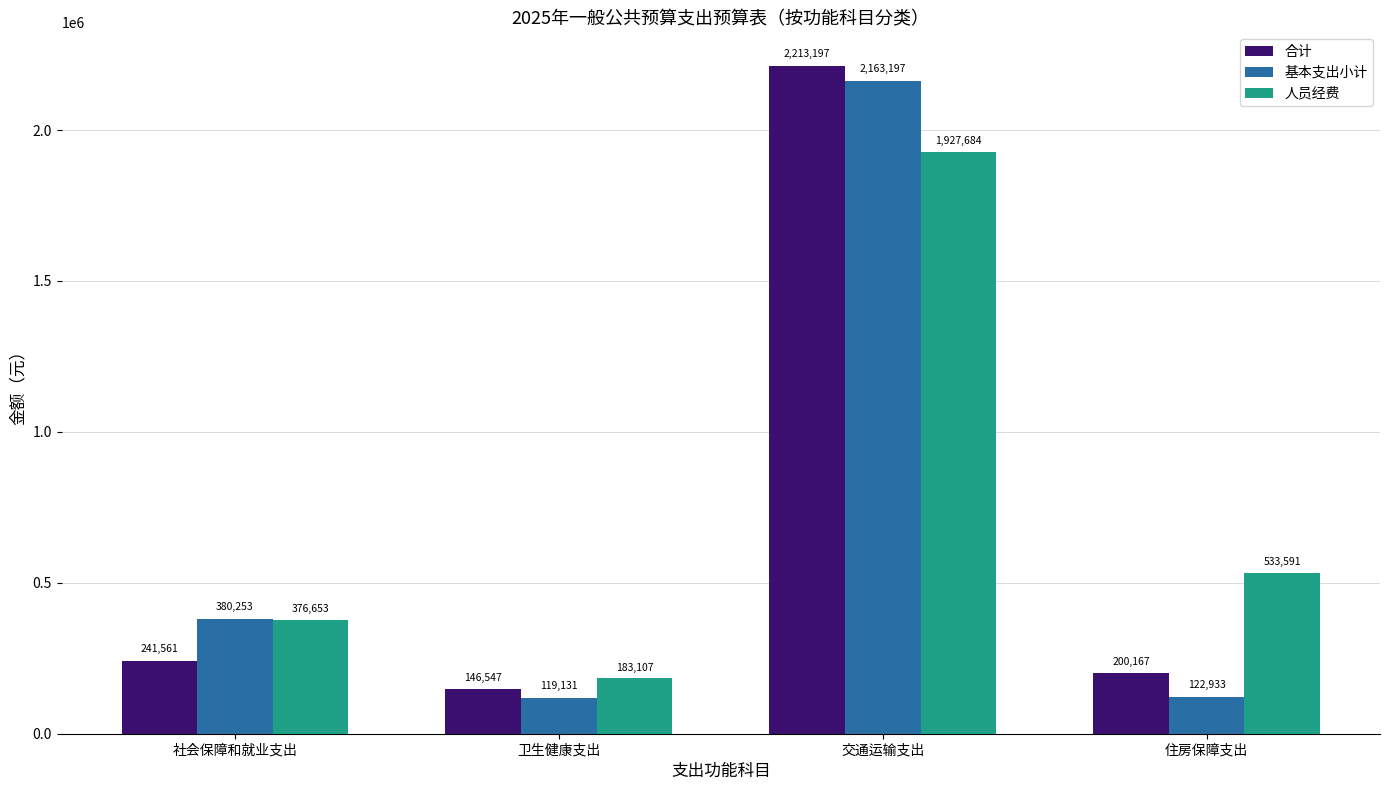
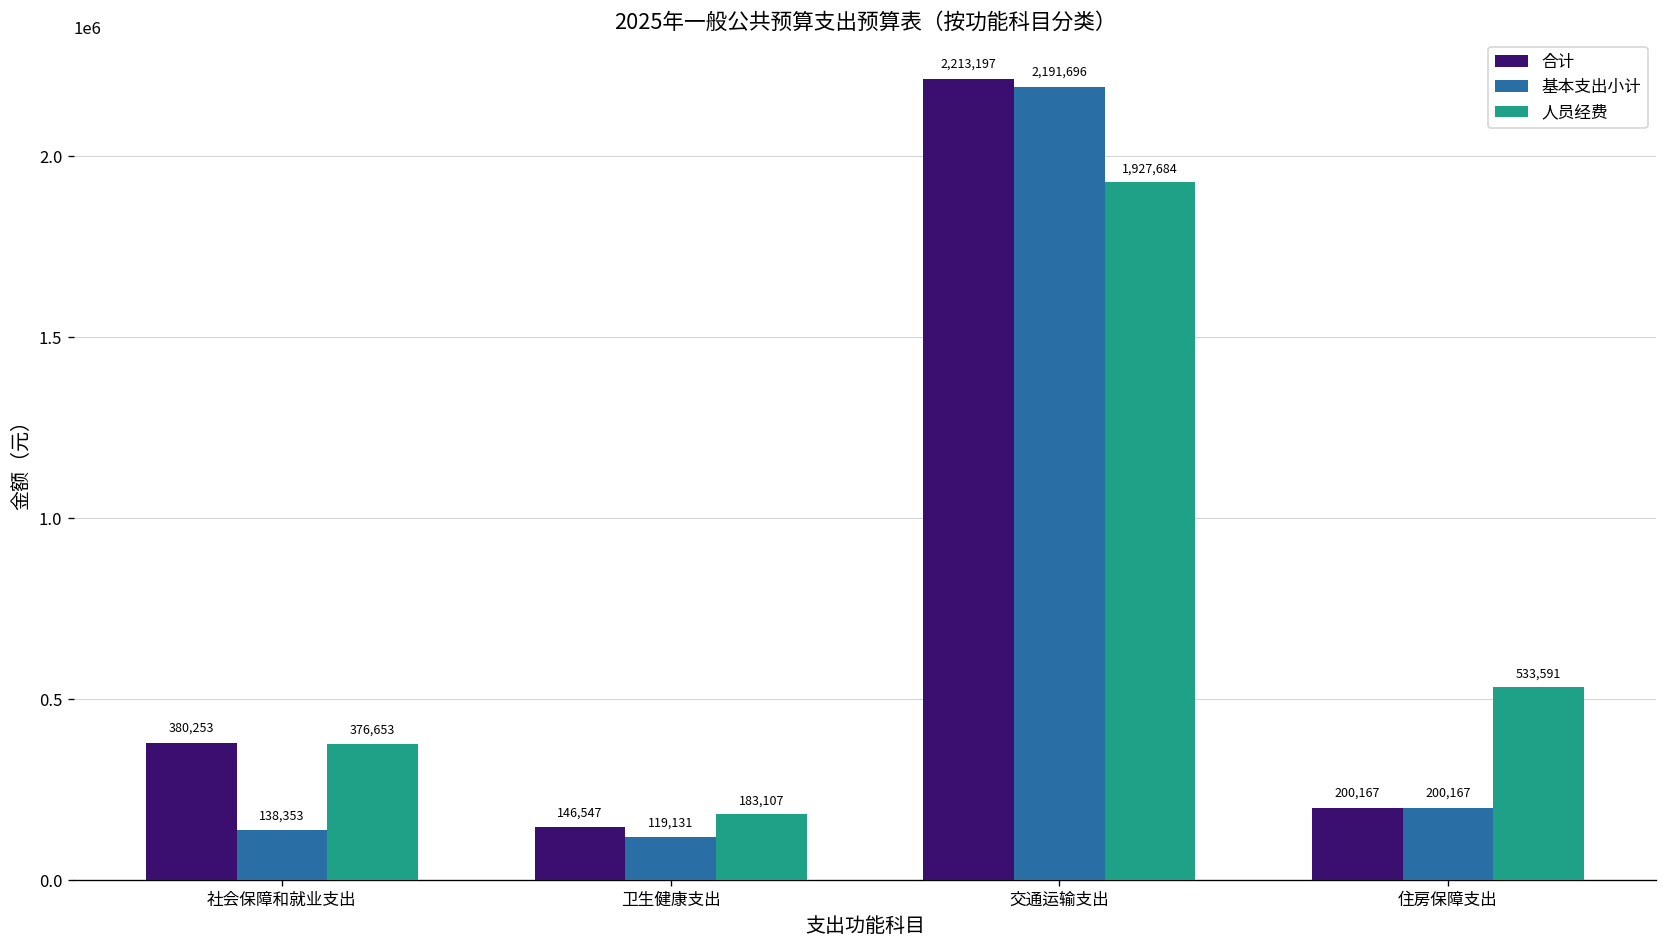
合计, 社会保障和就业支出: 241,561 -> 380,253
基本支出小计, 社会保障和就业支出: 380,253 -> 138,353
基本支出小计, 交通运输支出: 2,163,197 -> 2,191,696
基本支出小计, 住房保障支出: 122,933 -> 200,167
